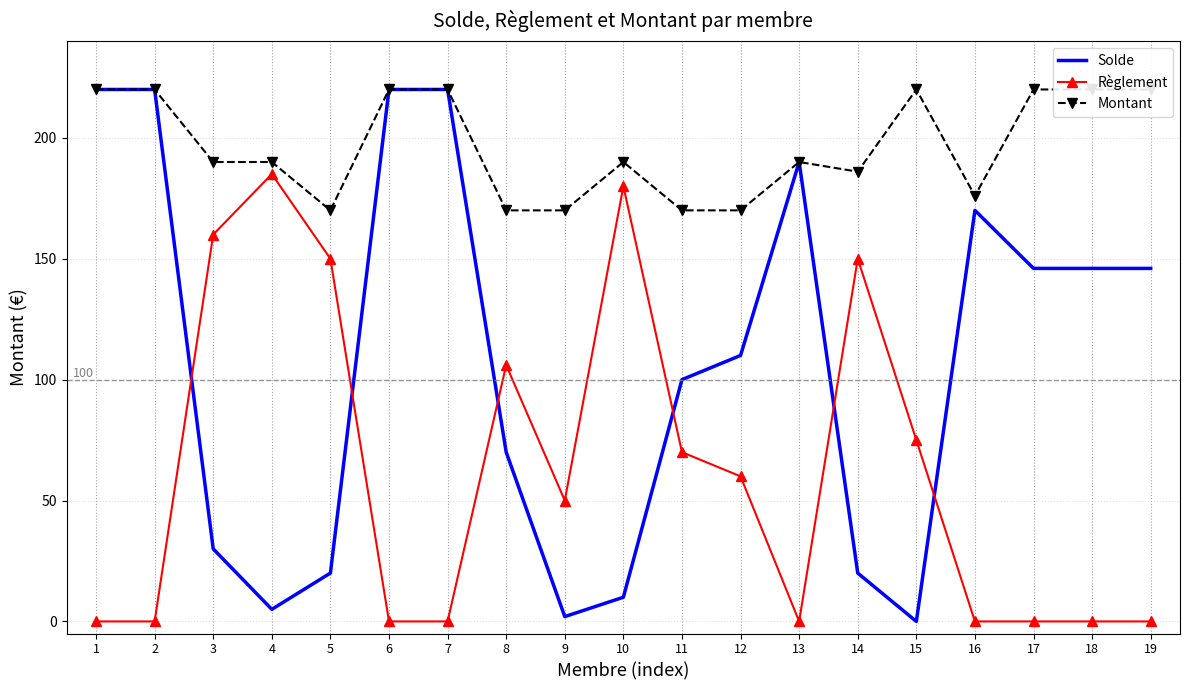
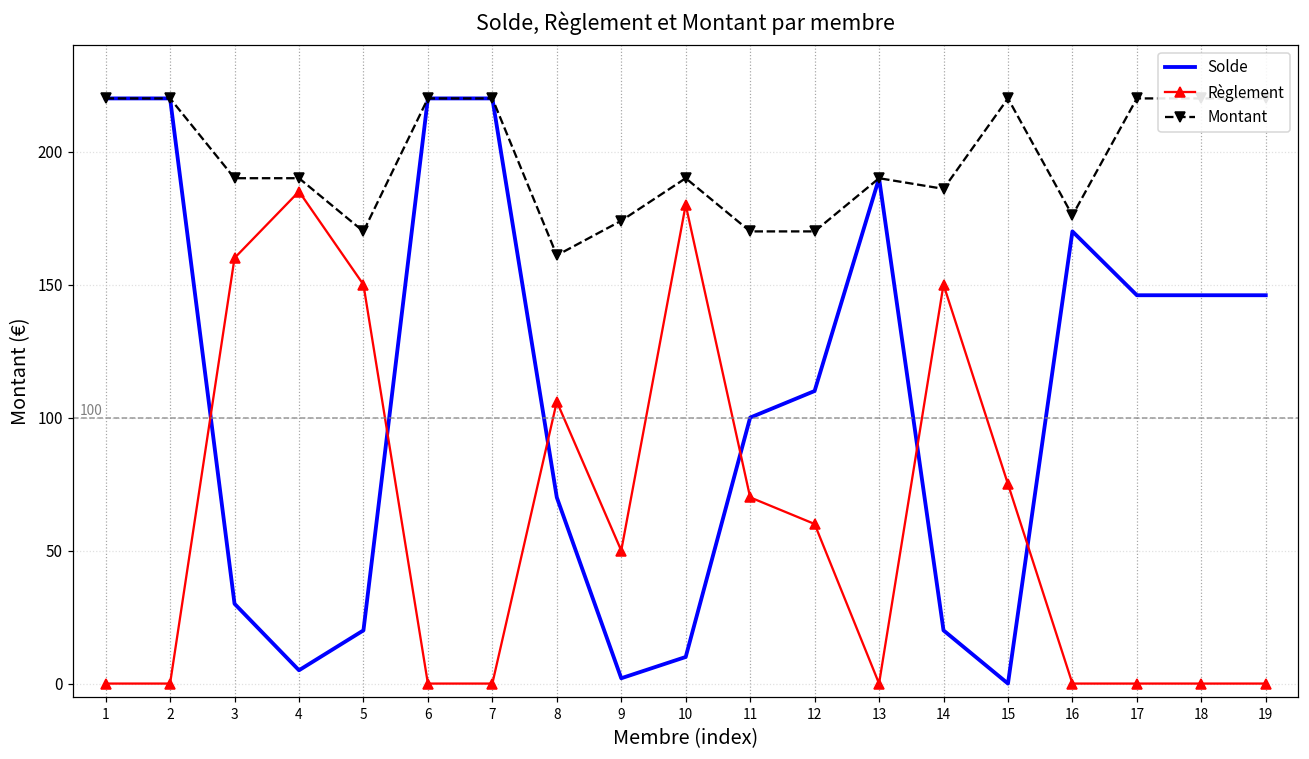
Montant, 8: 170 -> 161
Montant, 9: 170 -> 174
